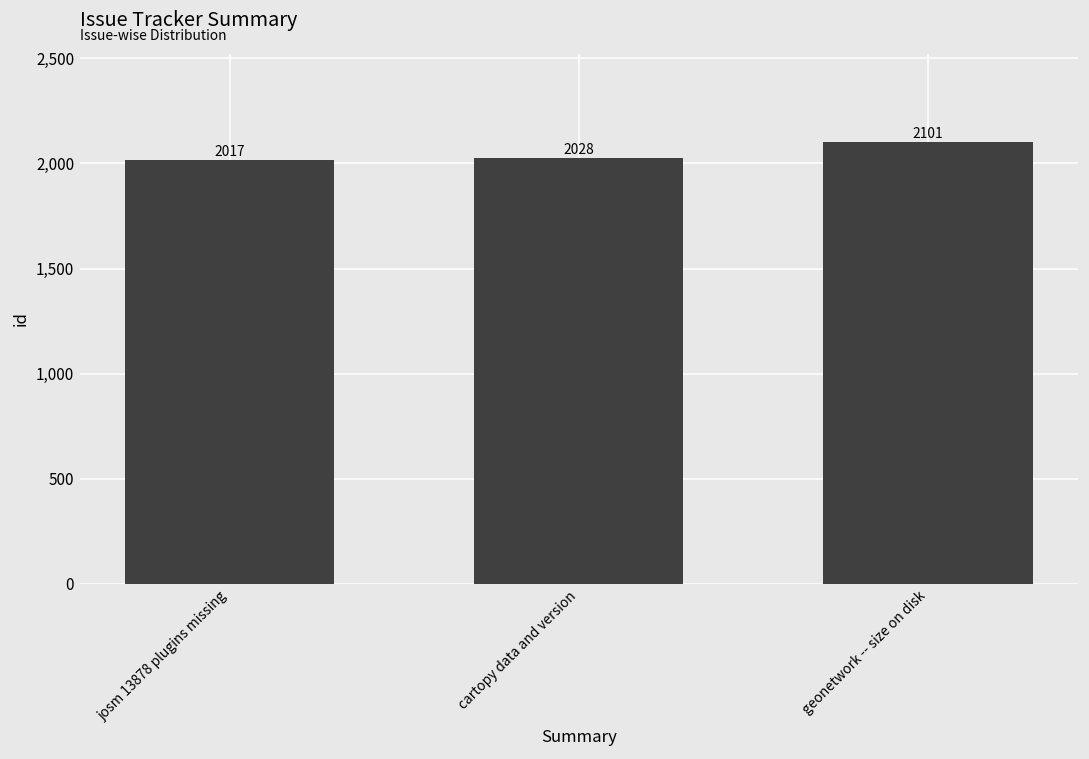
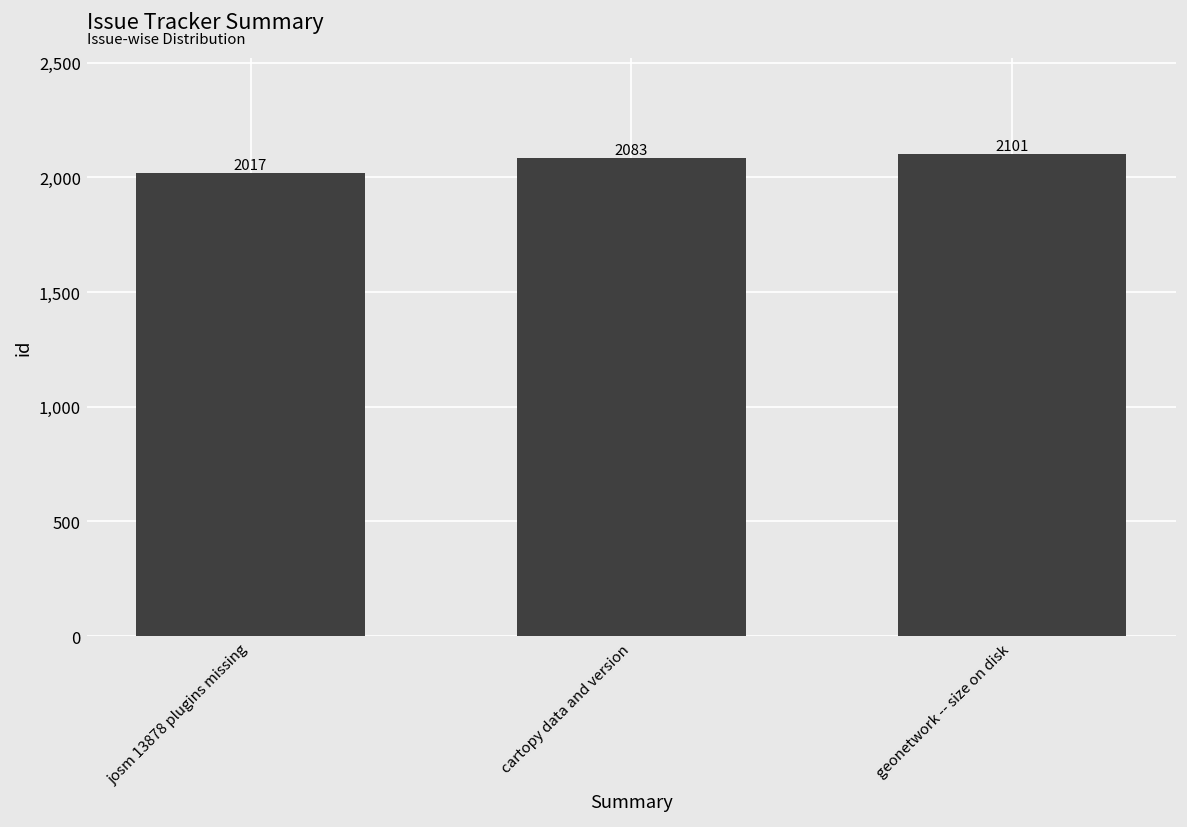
cartopy data and version: 2028 -> 2083
